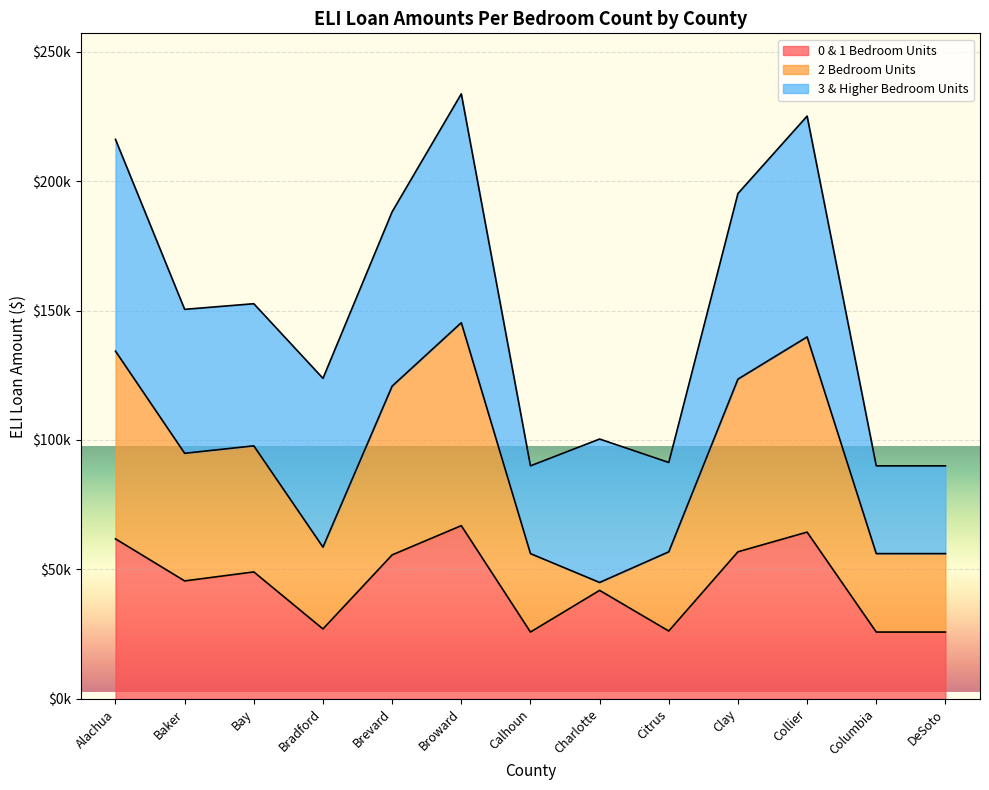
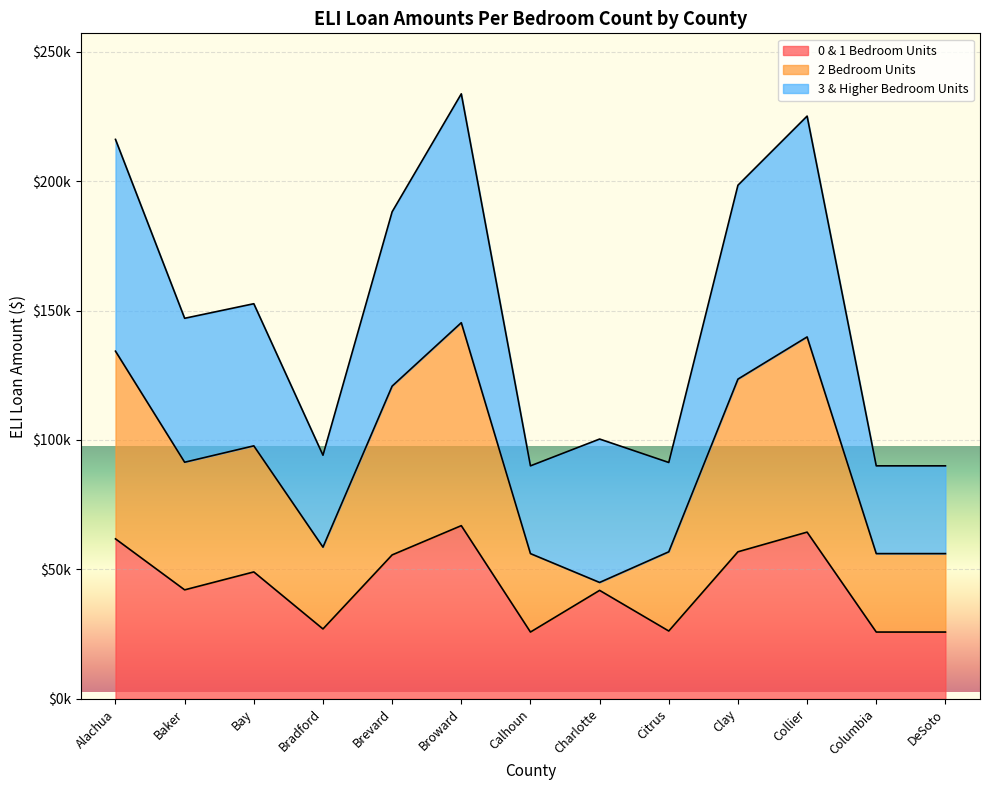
0 & 1 Bedroom Units, Baker: $46000 -> $42000
3 & Higher Bedroom Units, Bradford: $65000 -> $36000
3 & Higher Bedroom Units, Clay: $72000 -> $75000
